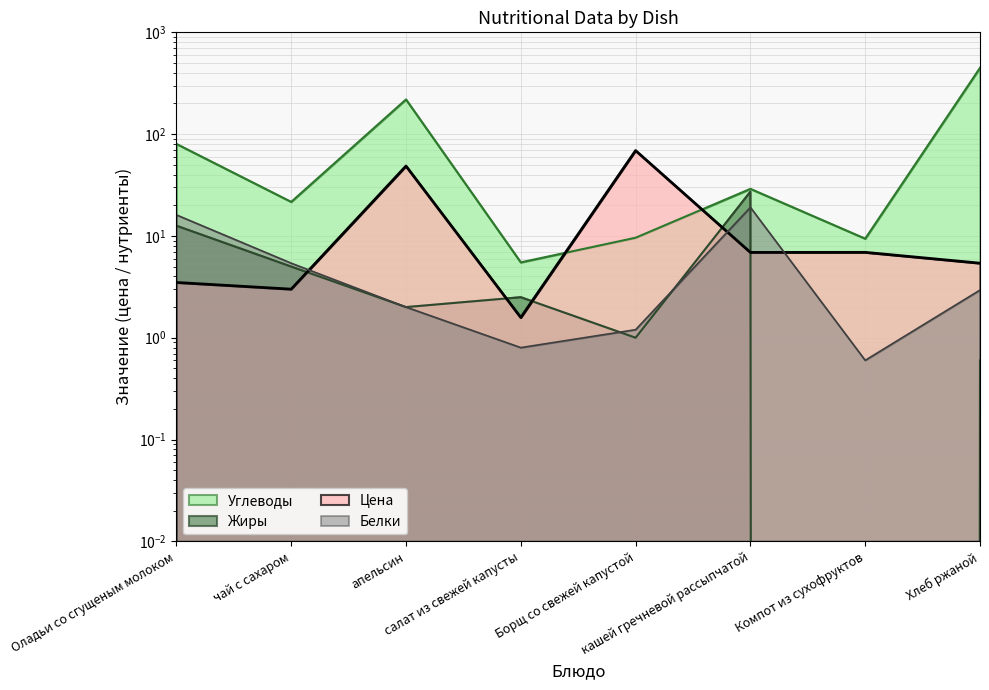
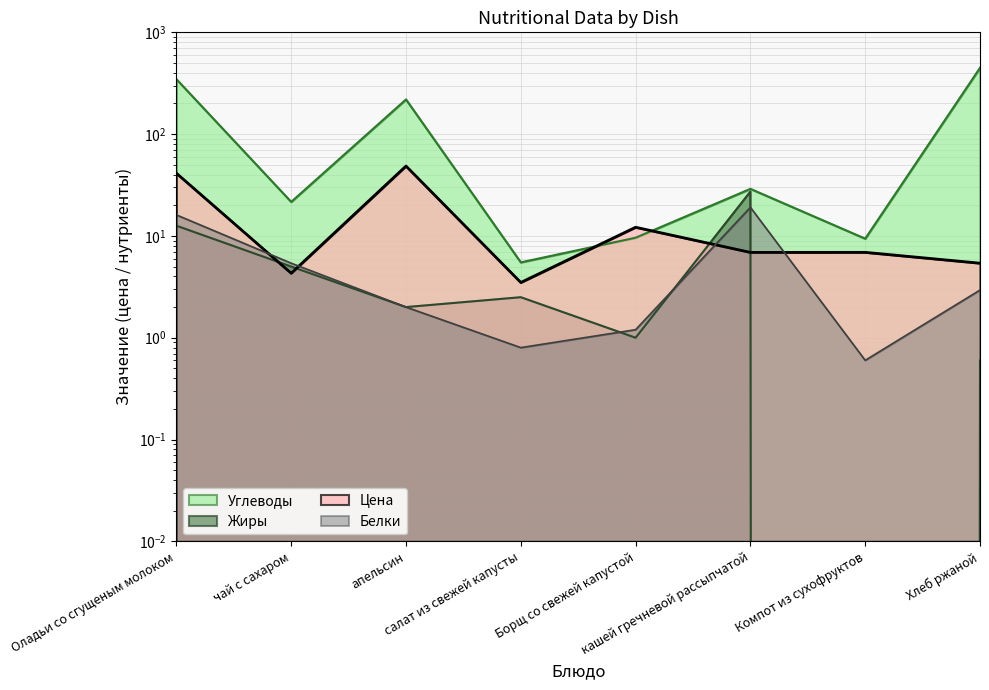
Углеводы, Оладьи со сгущеным молоком: 80 -> 350
Цена, Оладьи со сгущеным молоком: 3.5 -> 41
Цена, чай с сахаром: 3.0 -> 4.3
Цена, салат из свежей капусты: 1.6 -> 3.5
Цена, Борщ со свежей капустой: 70 -> 12
